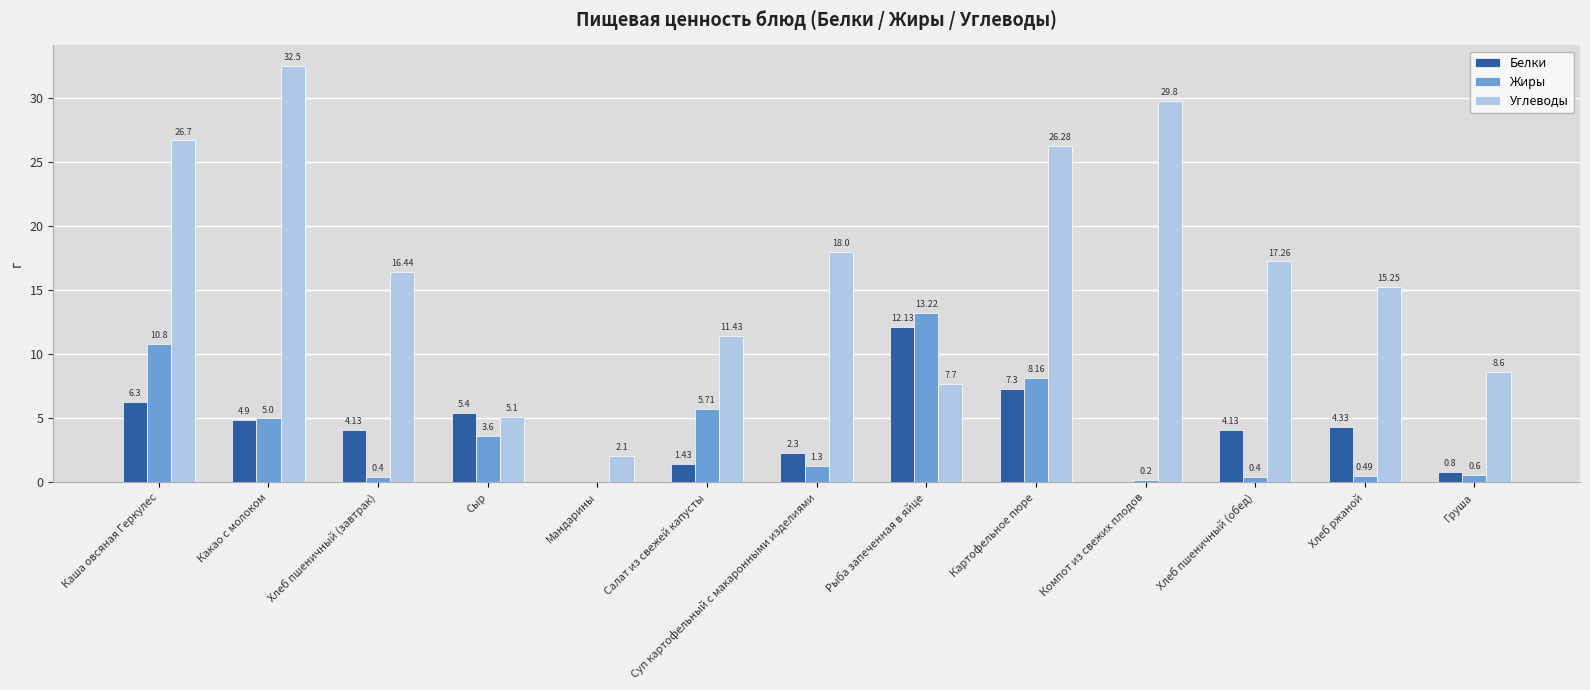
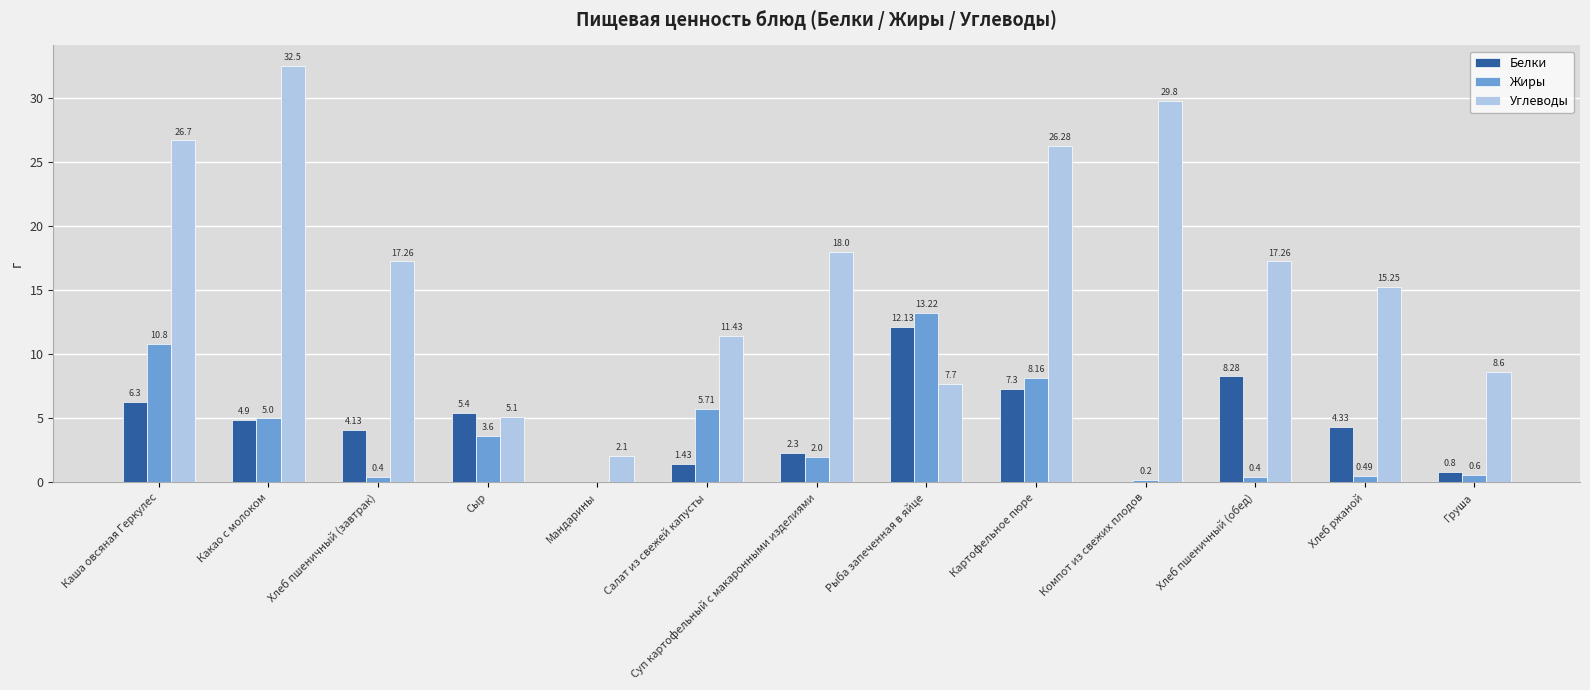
Углеводы, Хлеб пшеничный (завтрак): 16.44 -> 17.26
Жиры, Суп картофельный с макаронными изделиями: 1.3 -> 2.0
Белки, Хлеб пшеничный (обед): 4.13 -> 8.28
